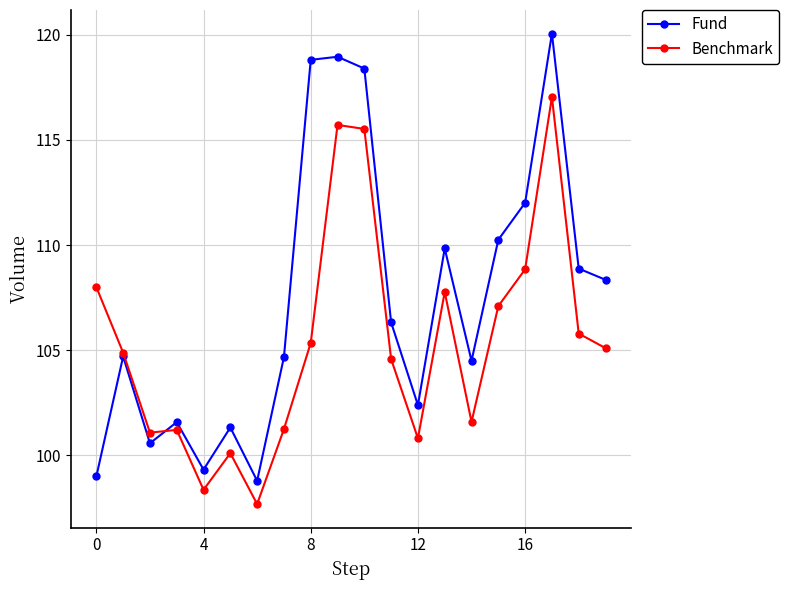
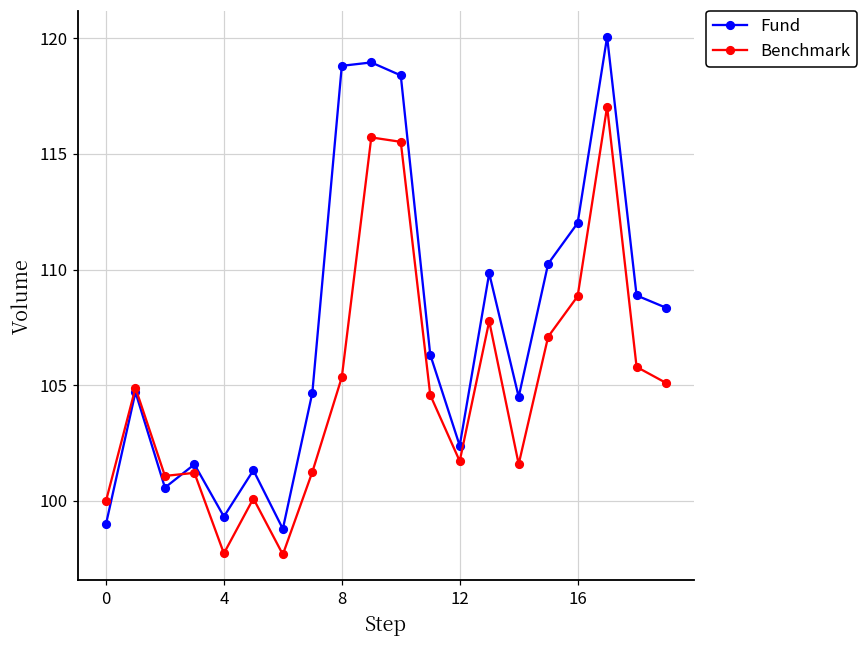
Benchmark, 0: 108 -> 100
Benchmark, 4: 98.4 -> 97.7
Benchmark, 12: 100.8 -> 101.7
